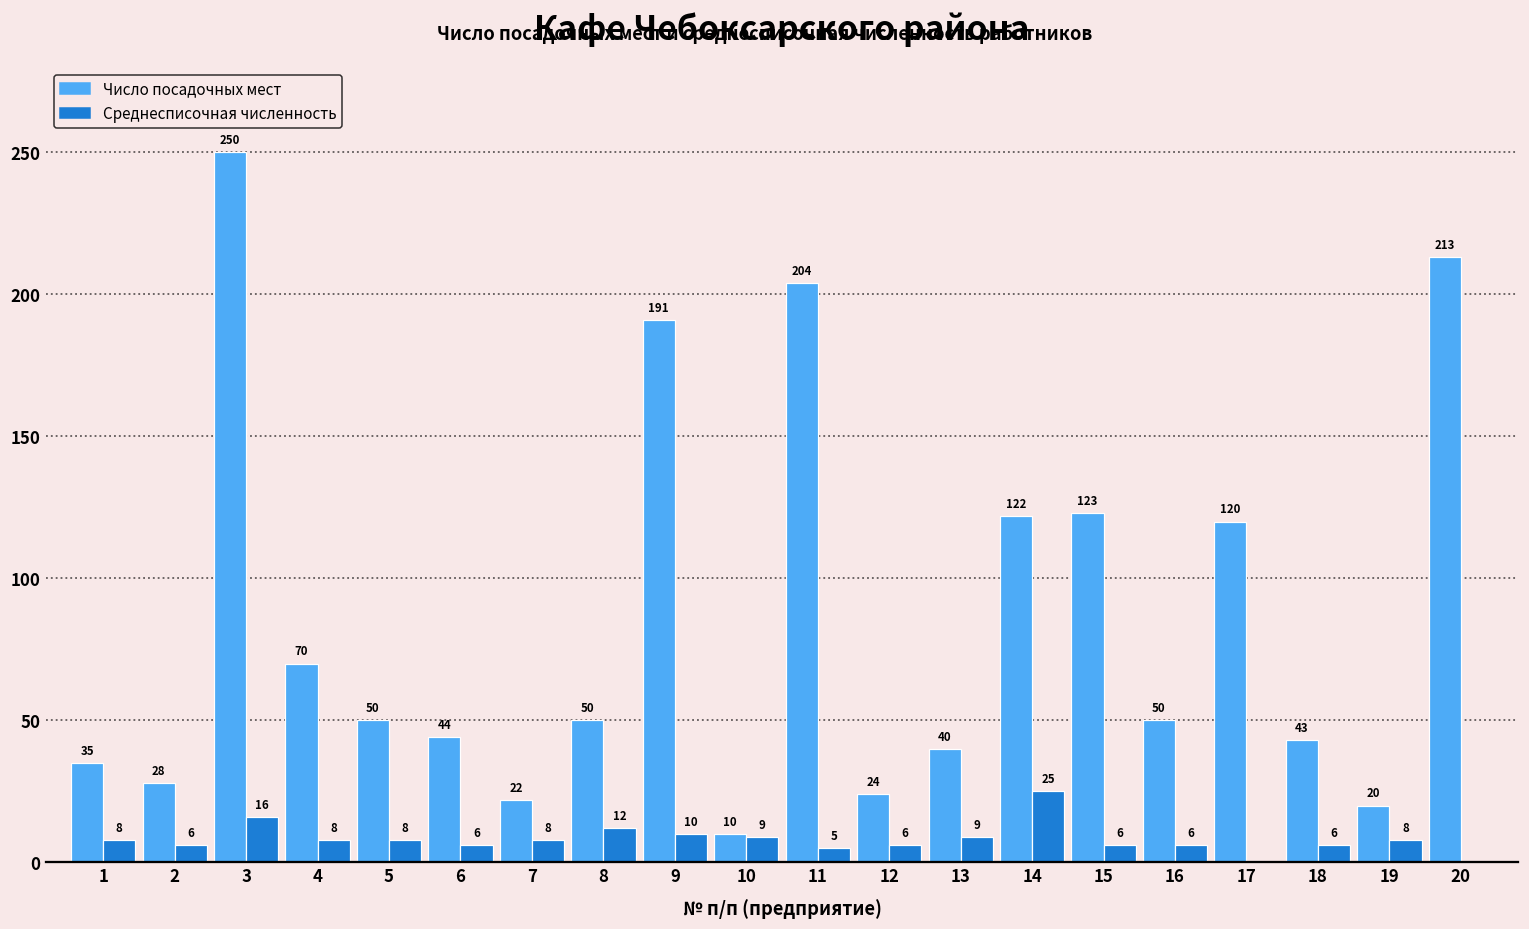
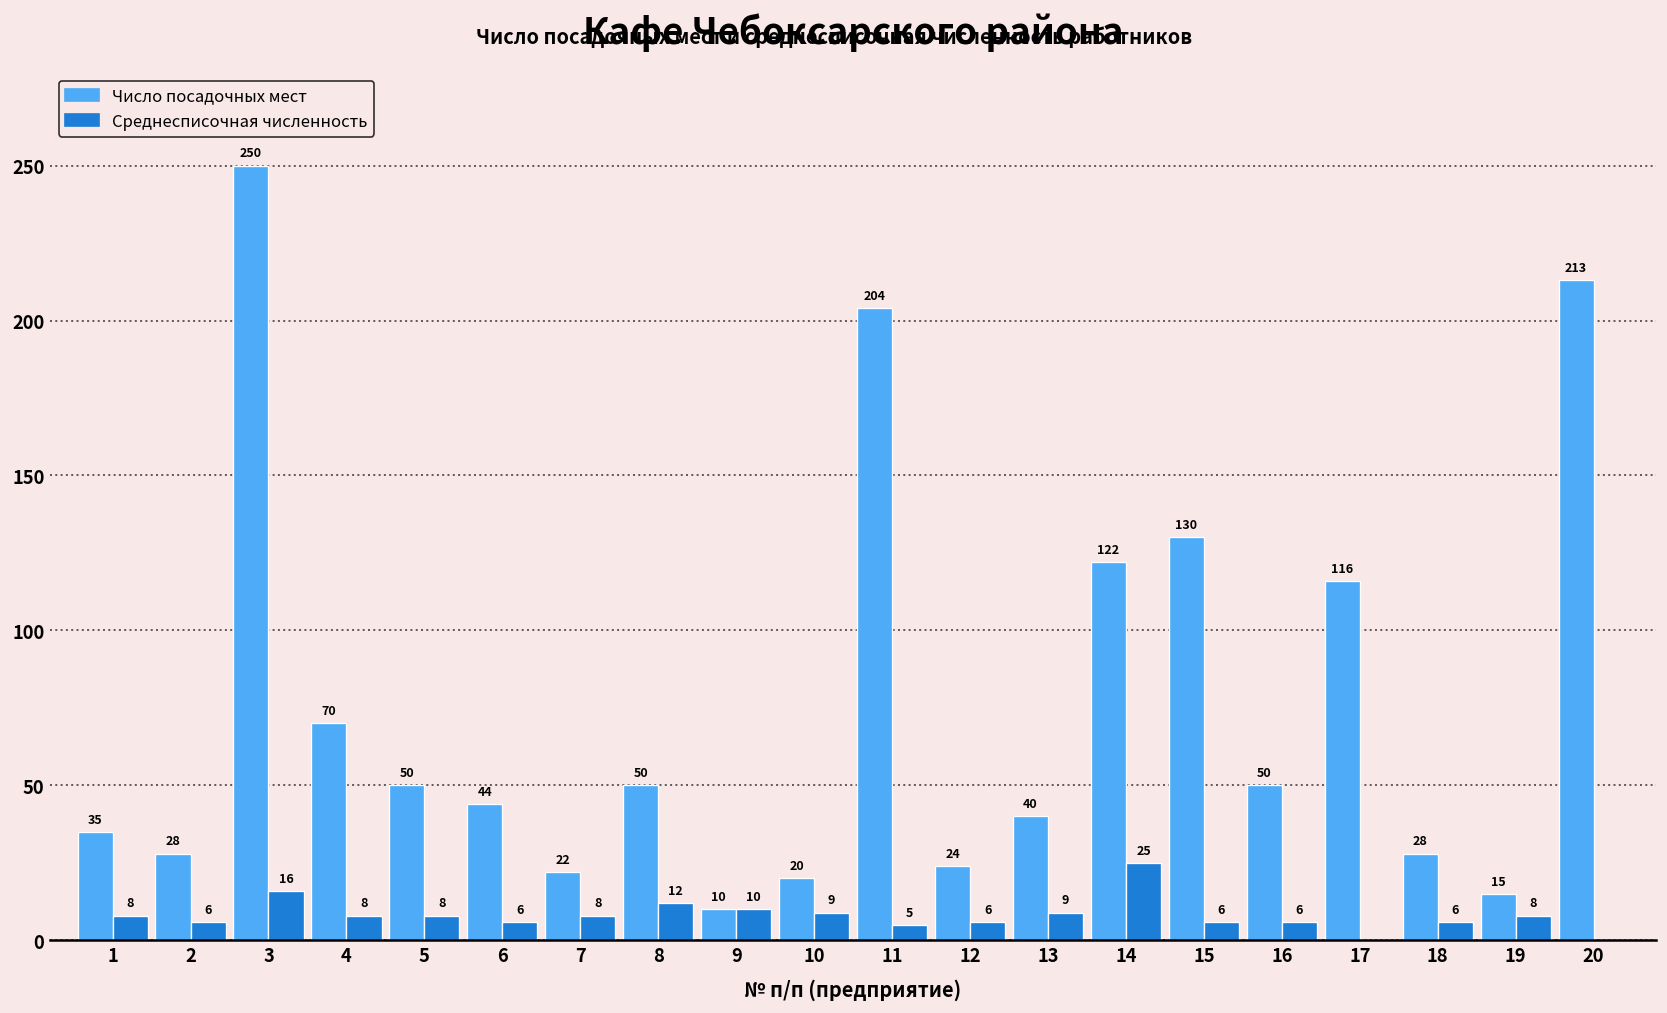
Число посадочных мест, 9: 191 -> 10
Число посадочных мест, 10: 10 -> 20
Число посадочных мест, 15: 123 -> 130
Число посадочных мест, 17: 120 -> 116
Число посадочных мест, 18: 43 -> 28
Число посадочных мест, 19: 20 -> 15
